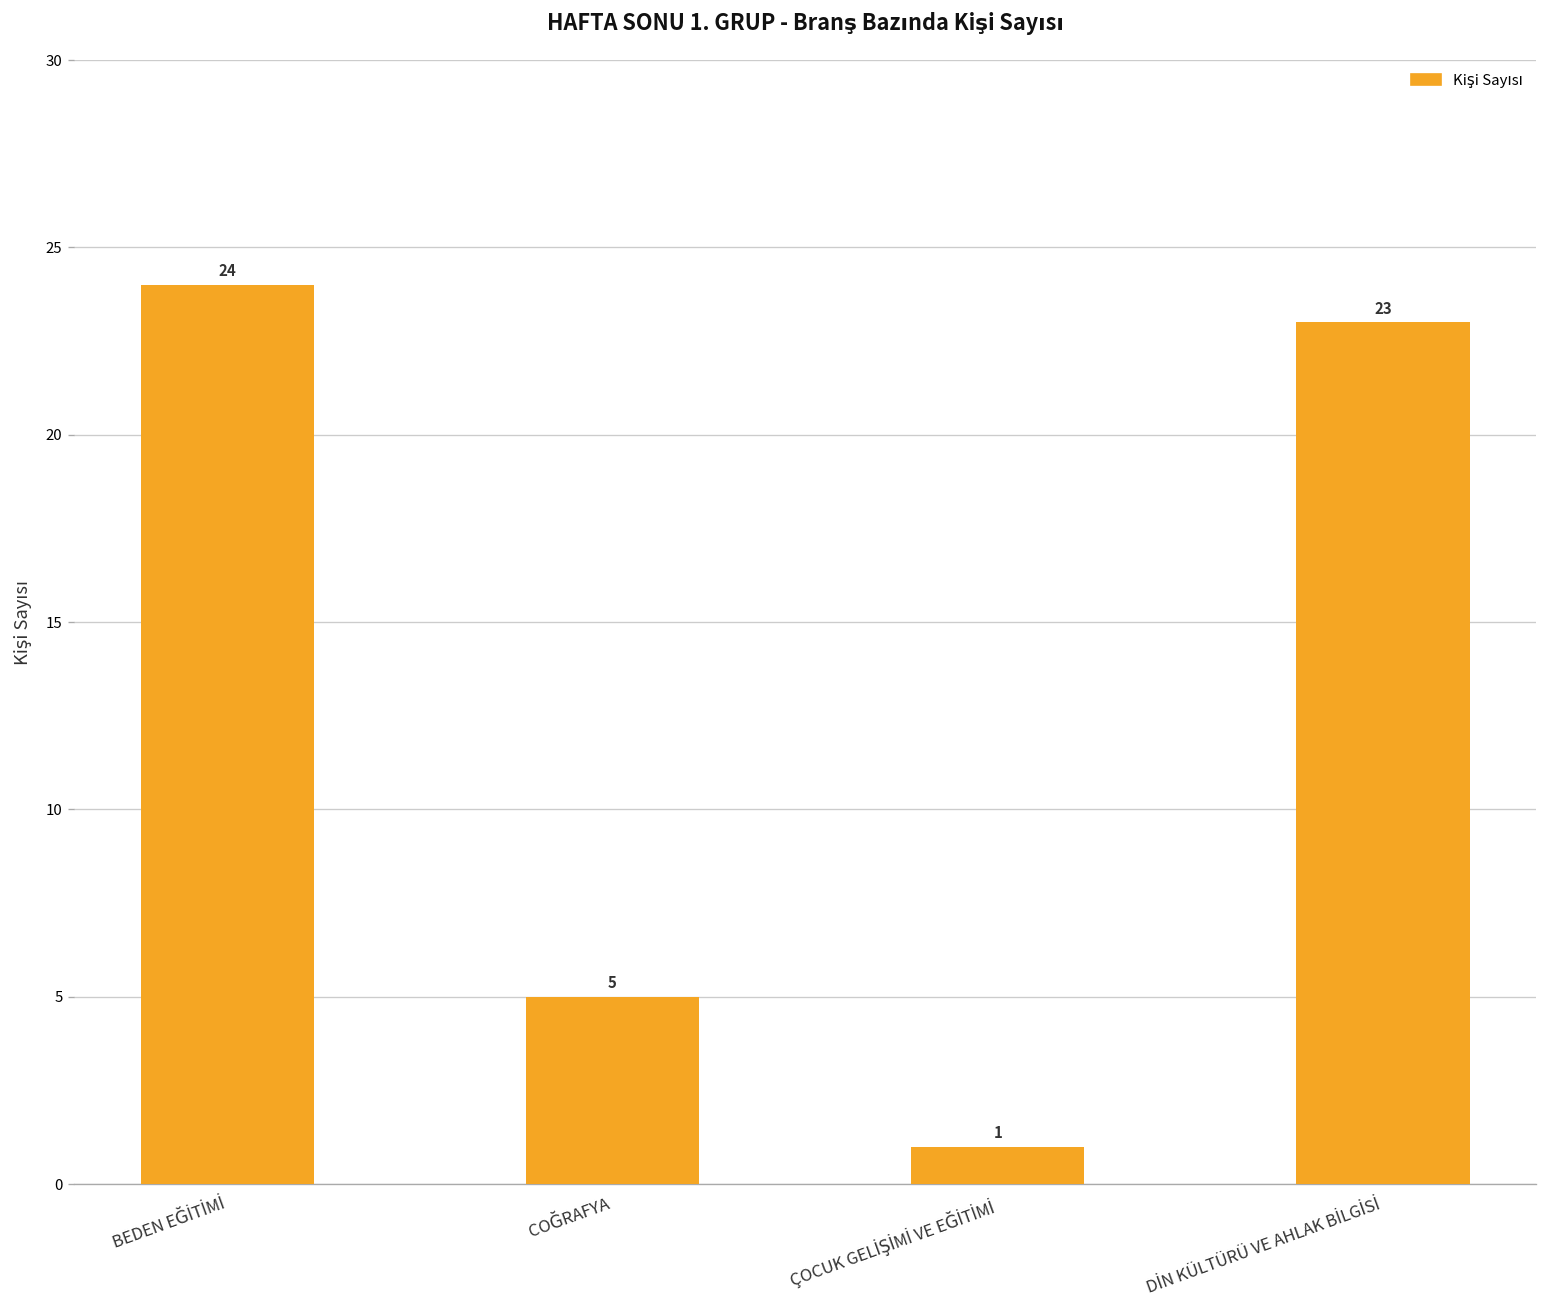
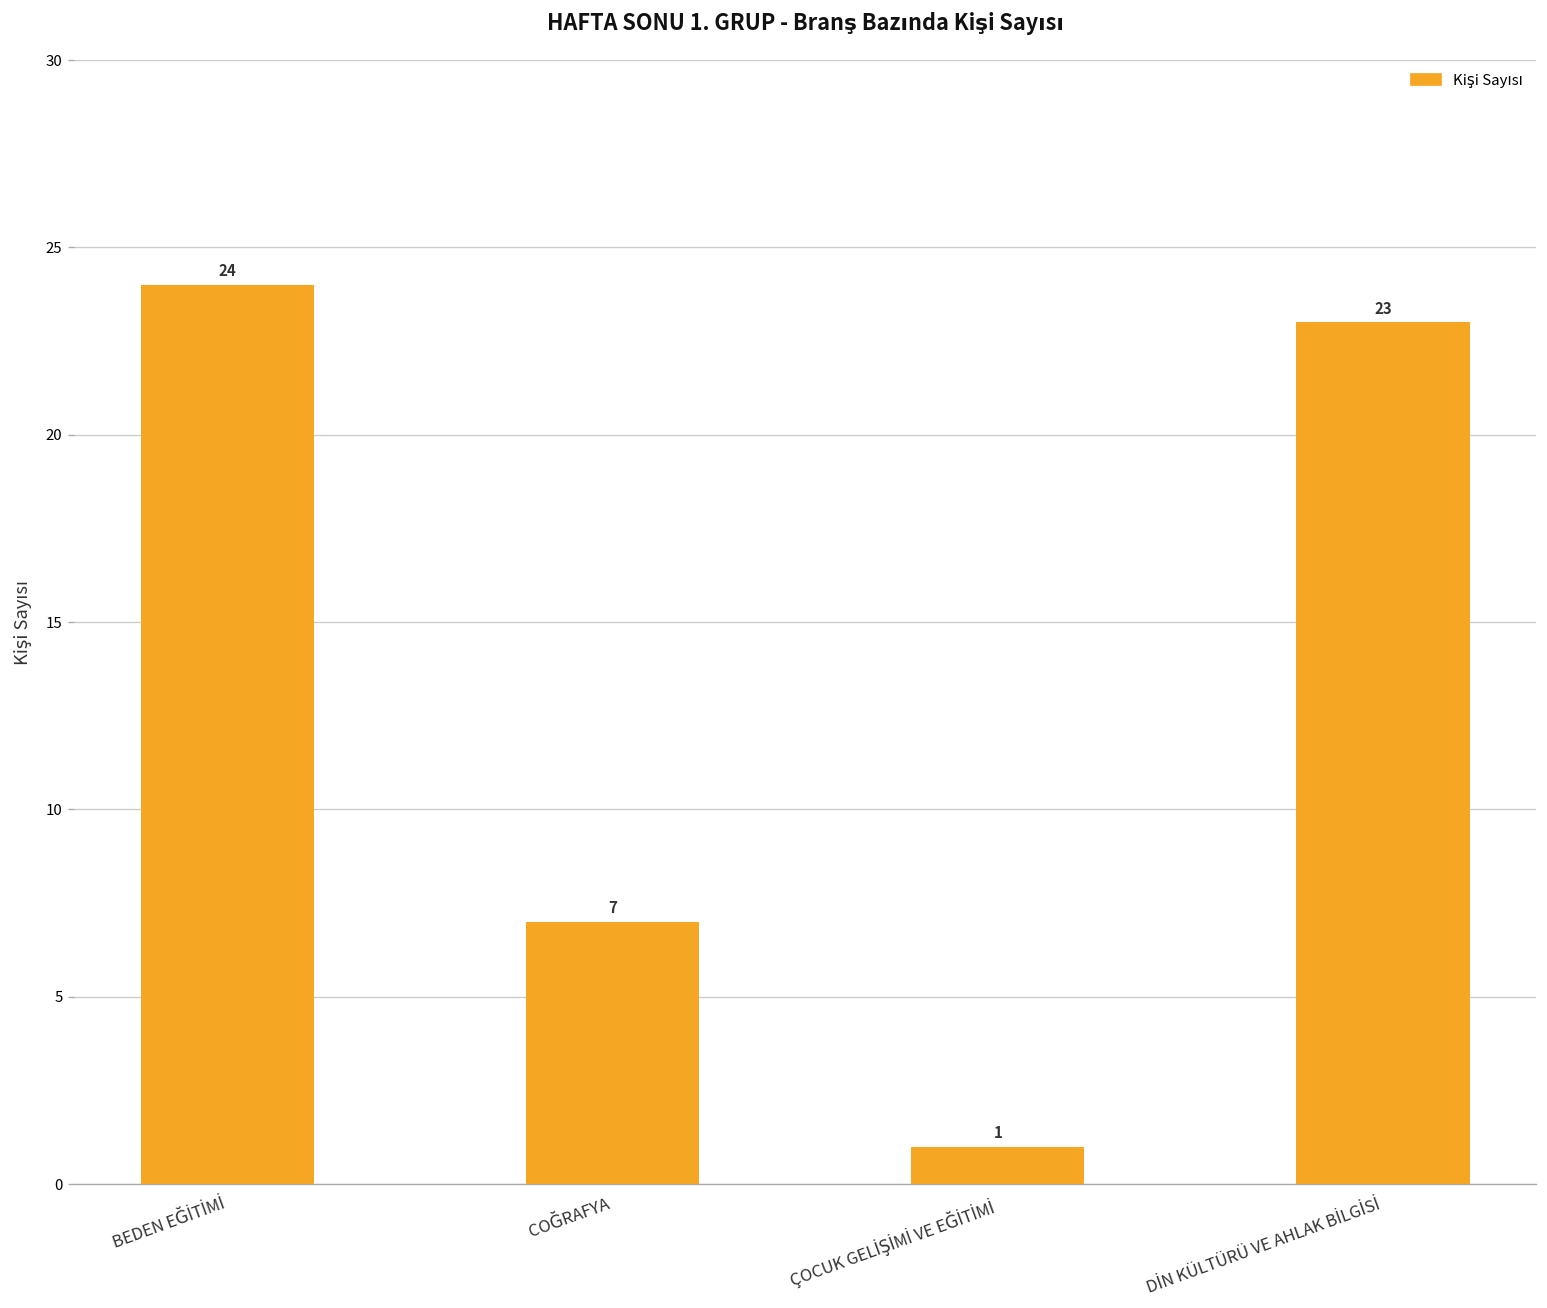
COĞRAFYA: 5 -> 7
